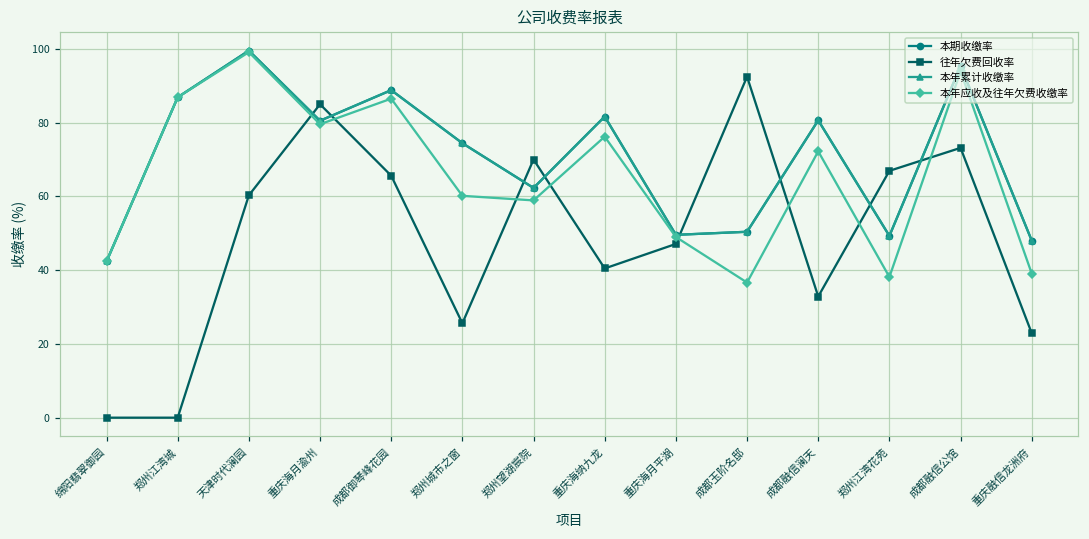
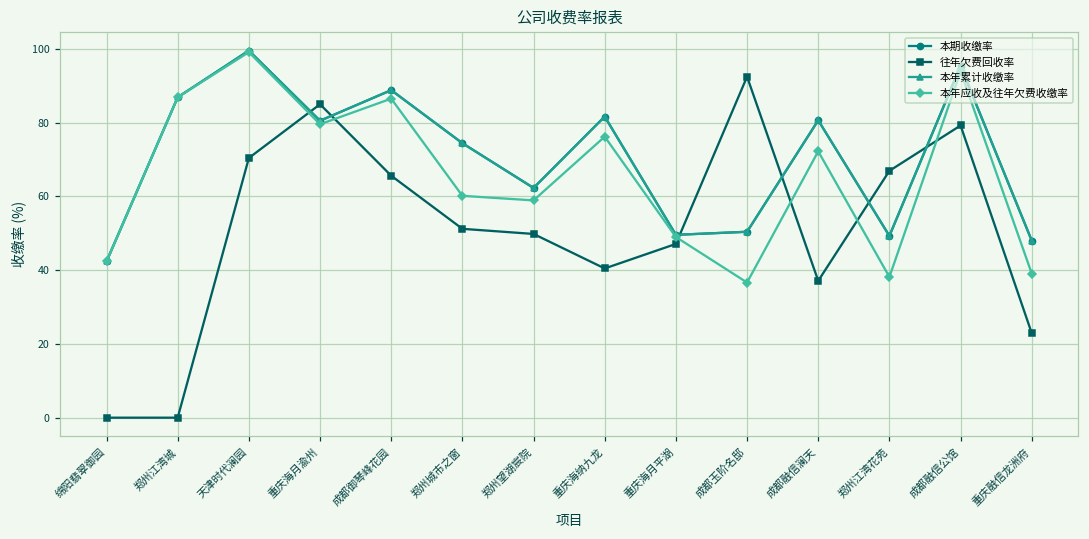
往年欠费回收率, 天津时代澜园: 60 -> 70
往年欠费回收率, 郑州城市之窗: 26 -> 51
往年欠费回收率, 郑州望湖宸院: 70 -> 50
往年欠费回收率, 成都融信澜天: 33 -> 37
往年欠费回收率, 成都融信公馆: 73 -> 79
